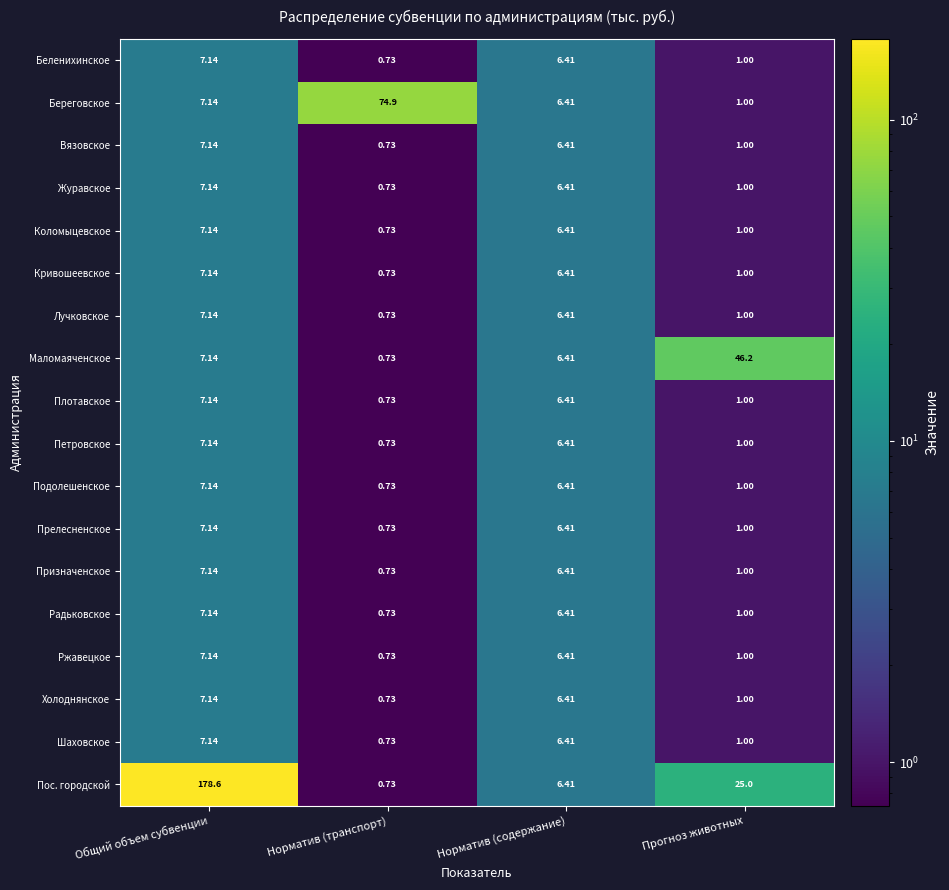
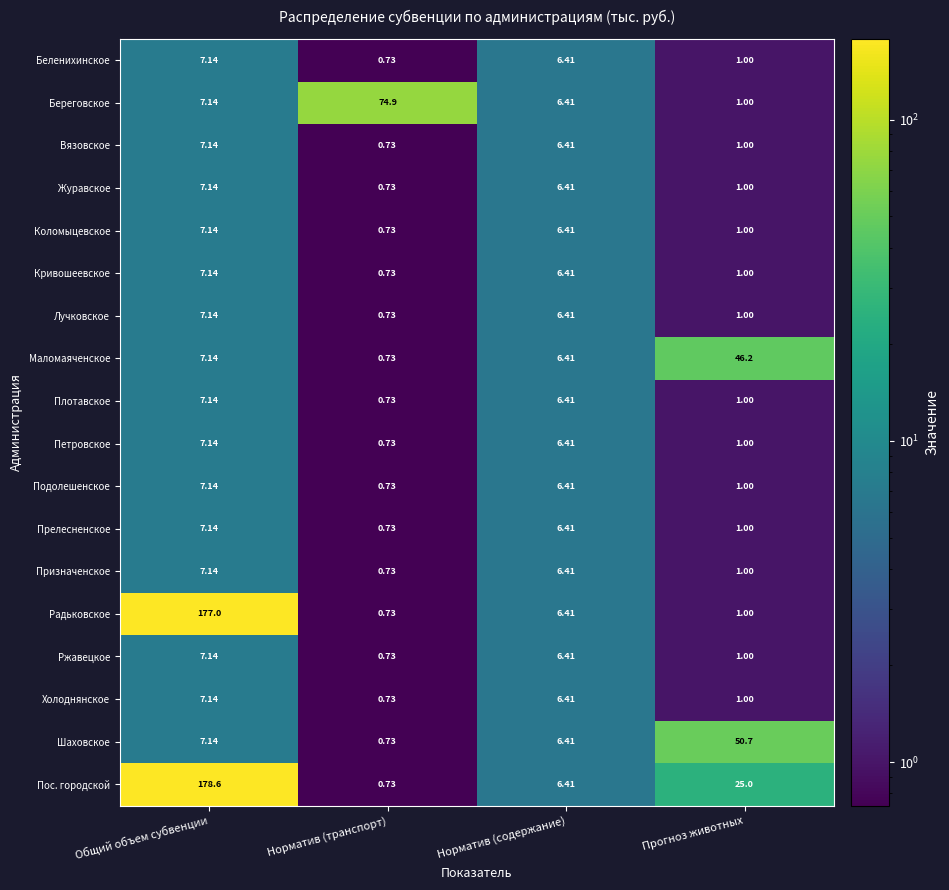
Радьковское, Общий объем субвенции: 7.14 -> 177.0
Шаховское, Прогноз животных: 1.00 -> 50.7
